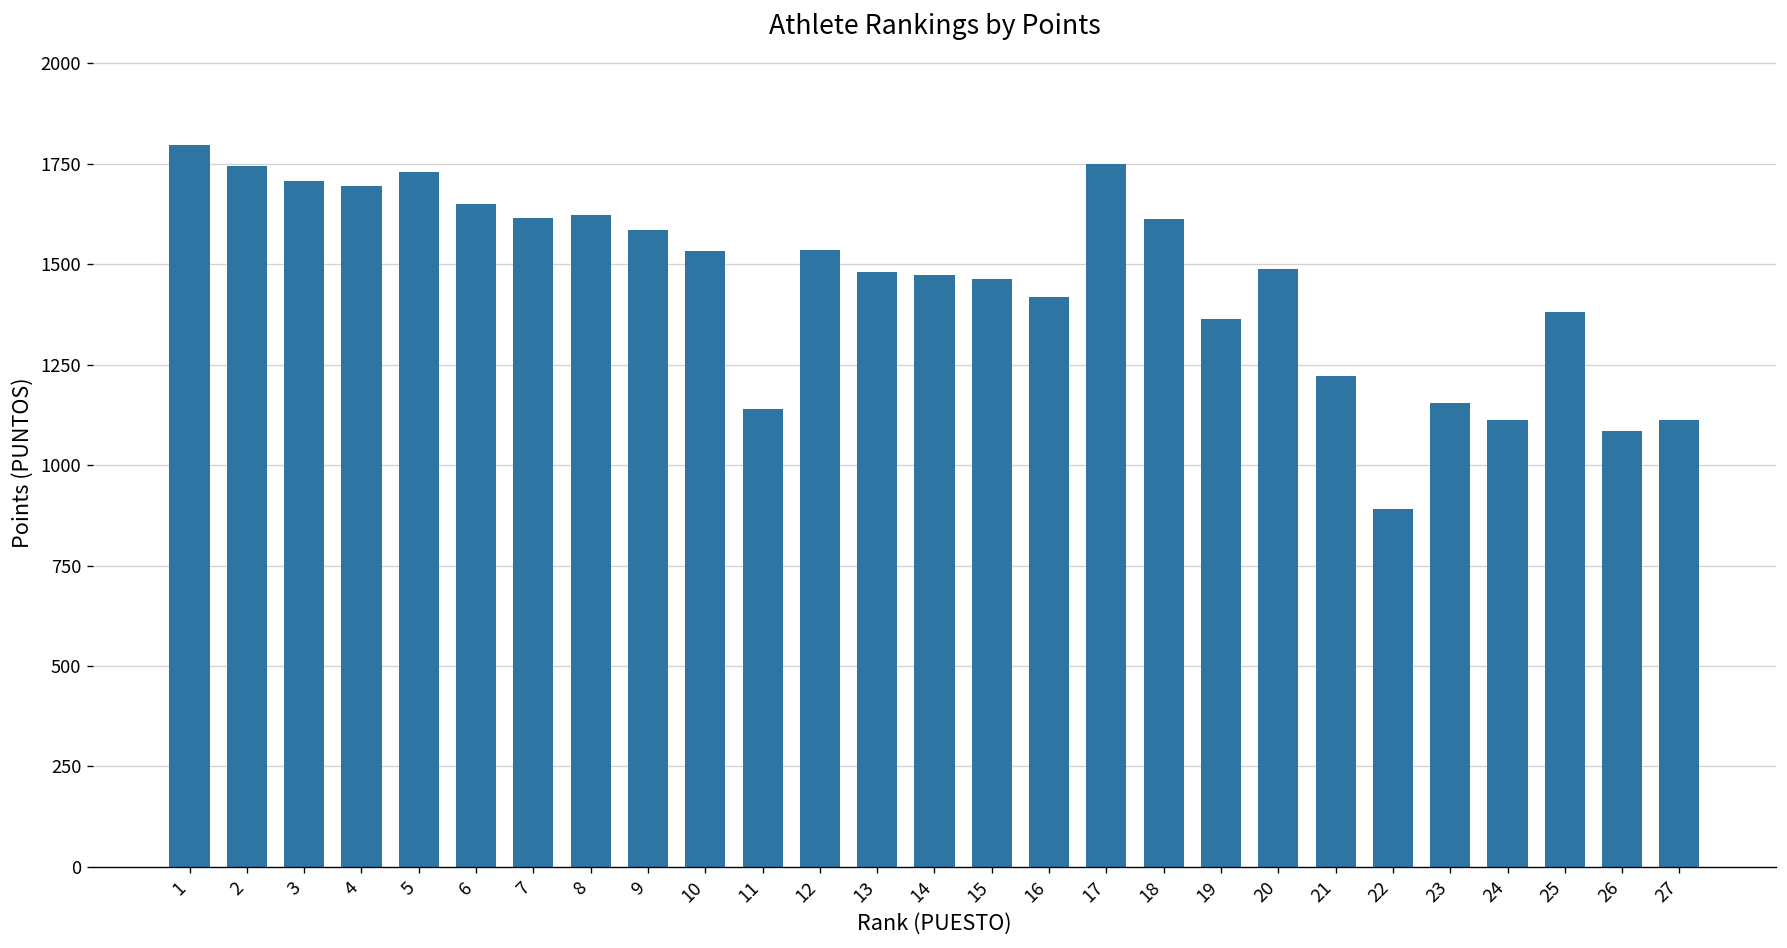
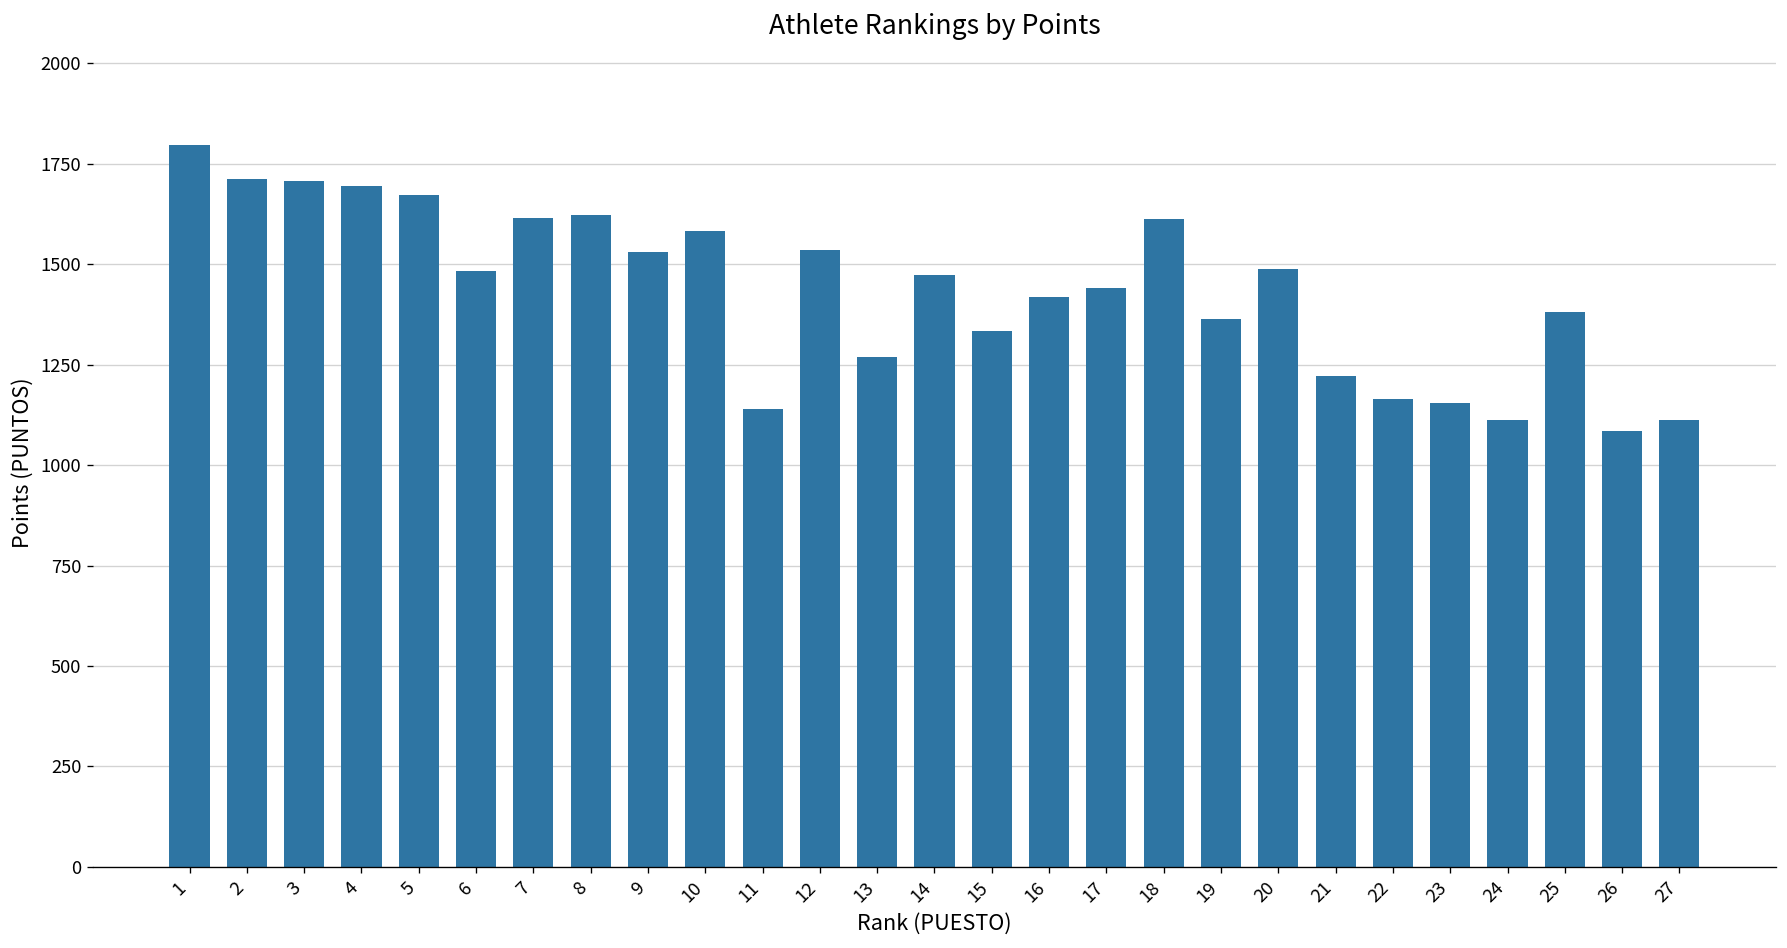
2: 1740 -> 1710
5: 1730 -> 1670
6: 1650 -> 1480
9: 1580 -> 1530
10: 1530 -> 1580
13: 1480 -> 1270
15: 1460 -> 1330
17: 1750 -> 1440
22: 890 -> 1160
